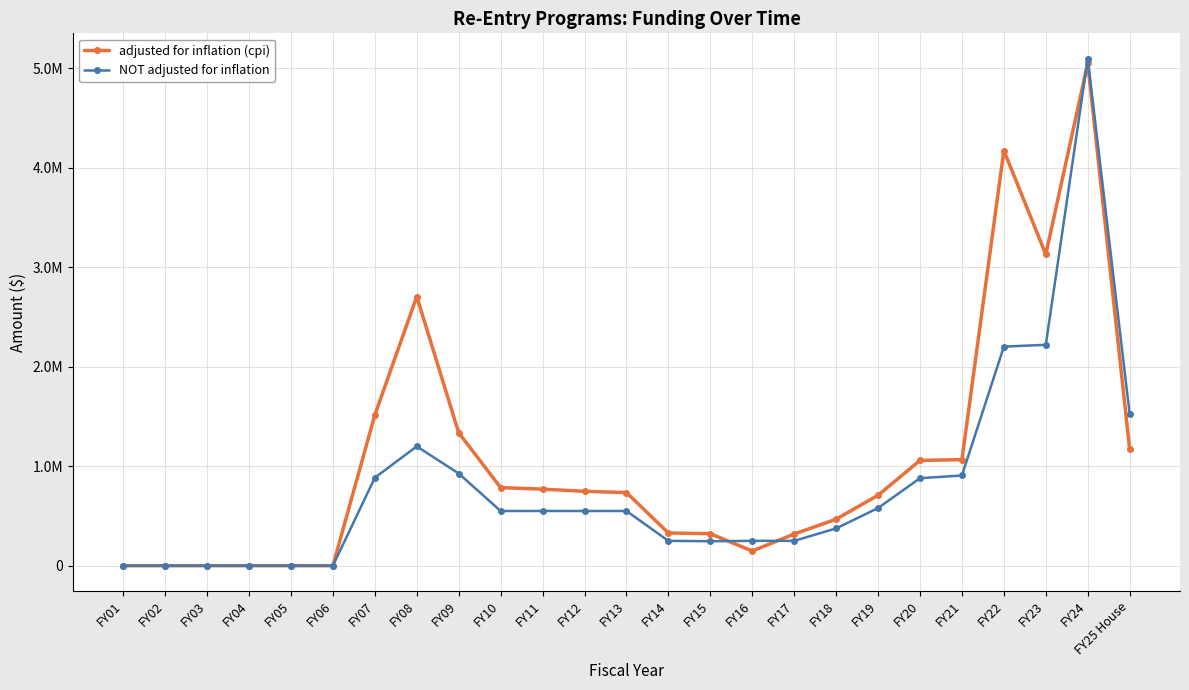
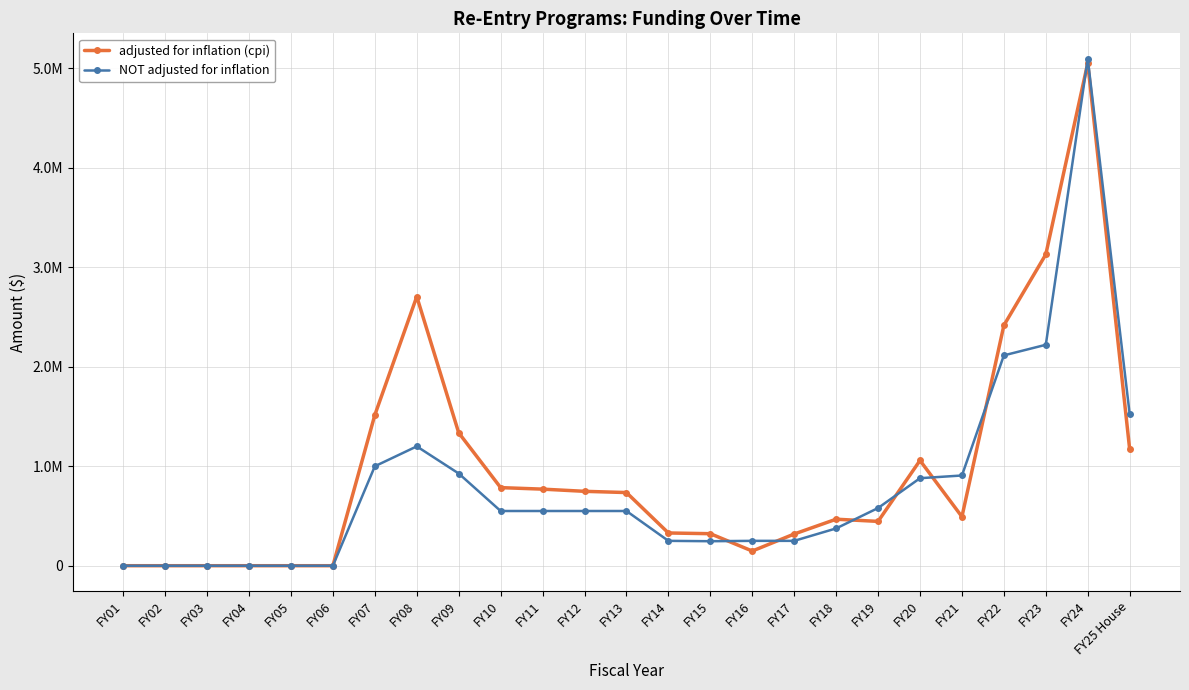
NOT adjusted for inflation, FY07: 900000 -> 1000000
adjusted for inflation (cpi), FY19: 700000 -> 400000
adjusted for inflation (cpi), FY21: 1100000 -> 500000
adjusted for inflation (cpi), FY22: 4200000 -> 2400000
NOT adjusted for inflation, FY22: 2200000 -> 2100000
